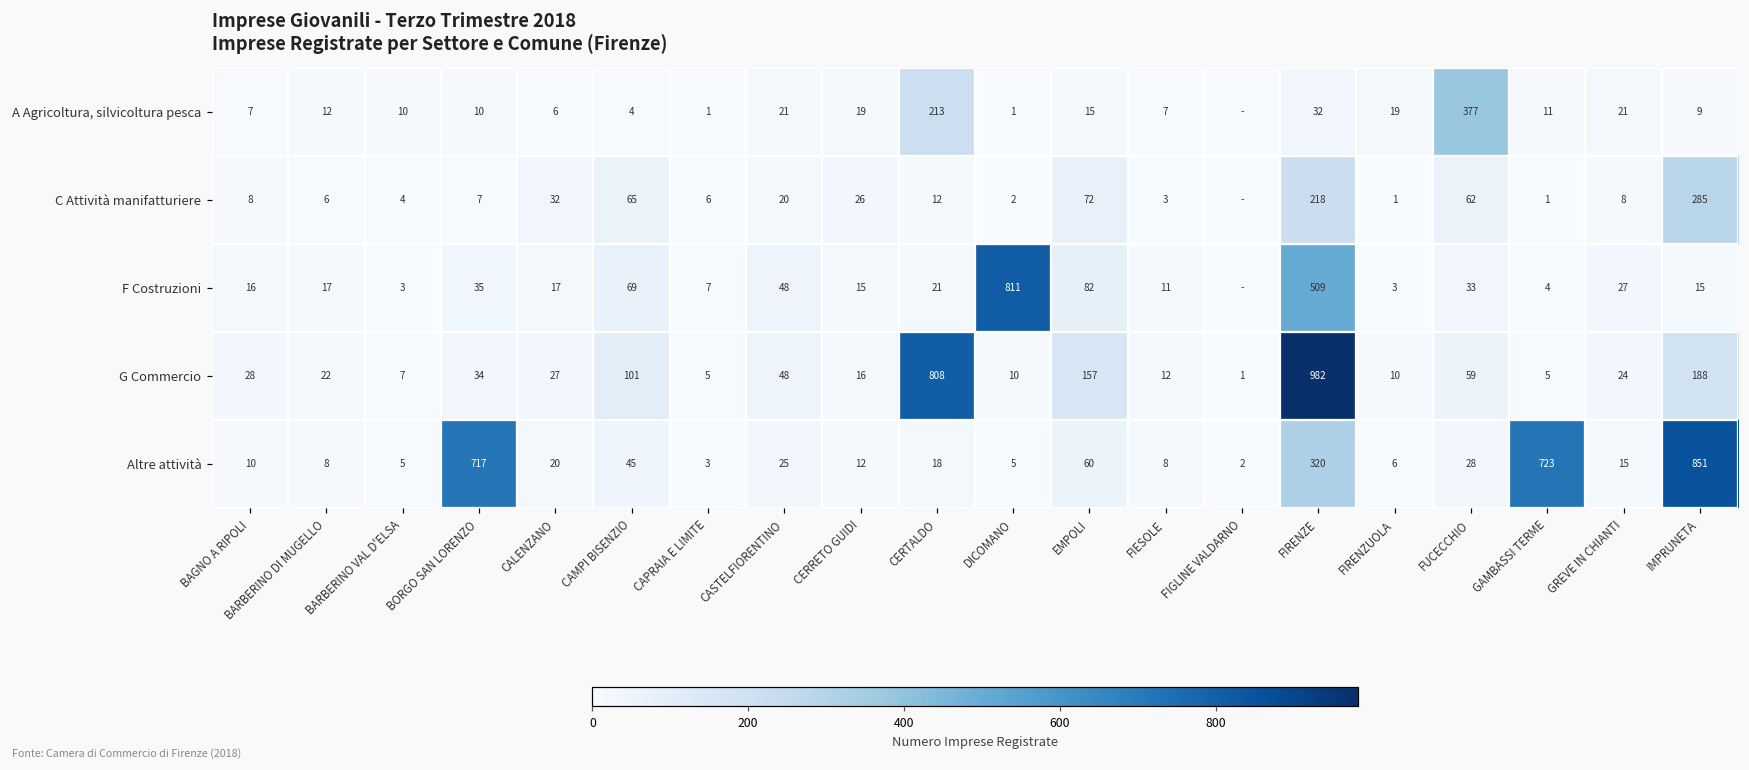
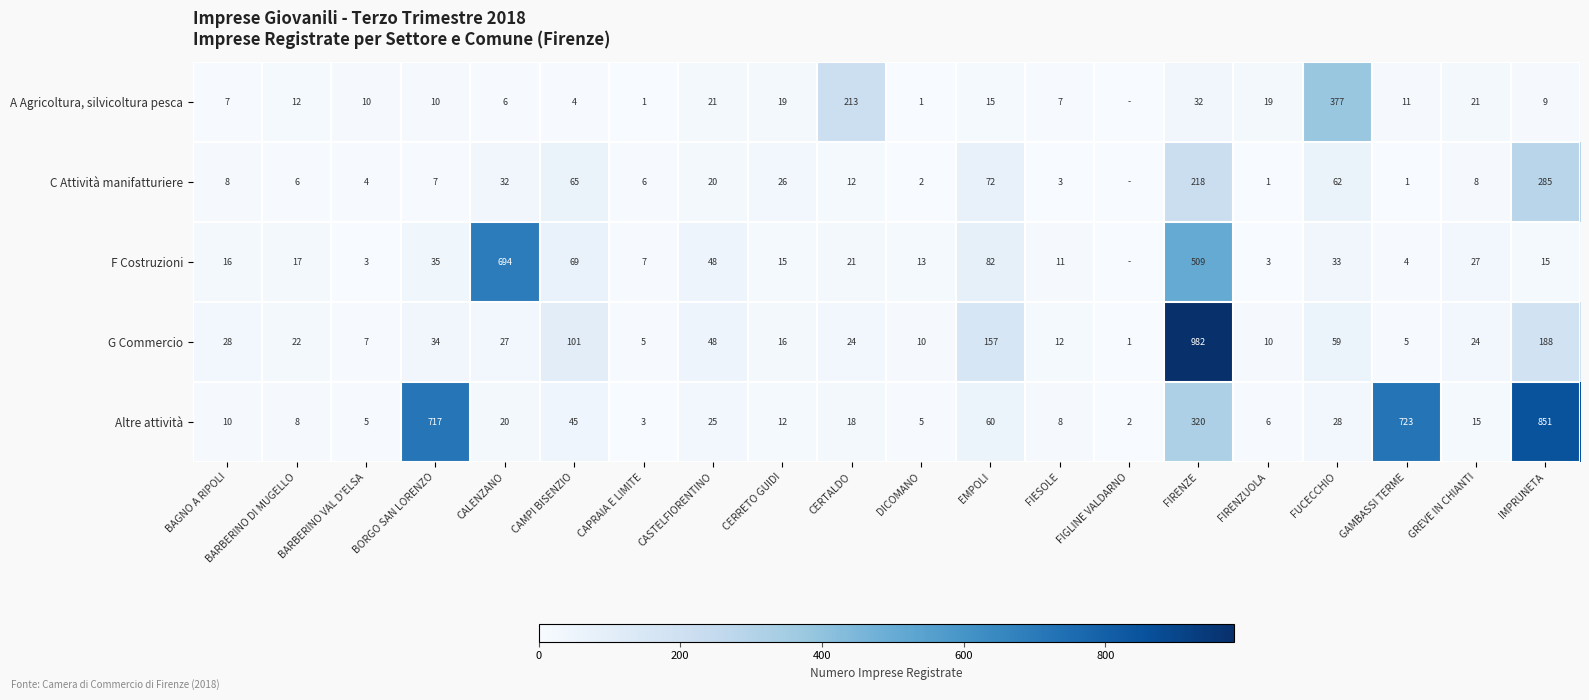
F Costruzioni, CALENZANO: 17 -> 694
F Costruzioni, DICOMANO: 811 -> 13
G Commercio, CERTALDO: 808 -> 24
